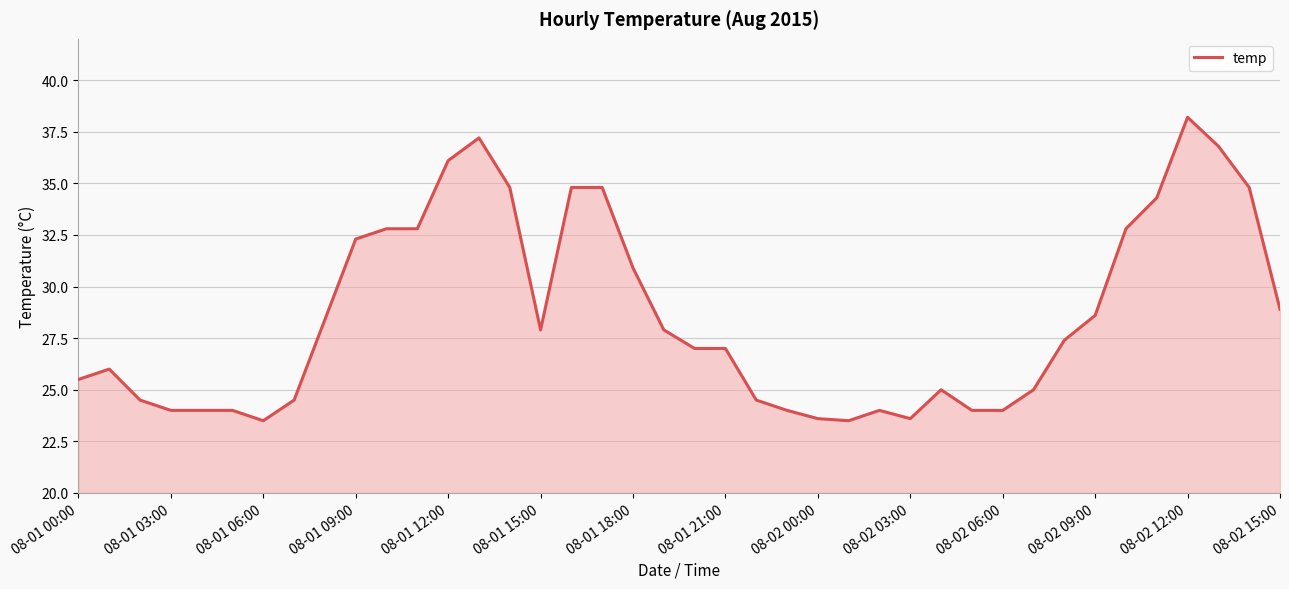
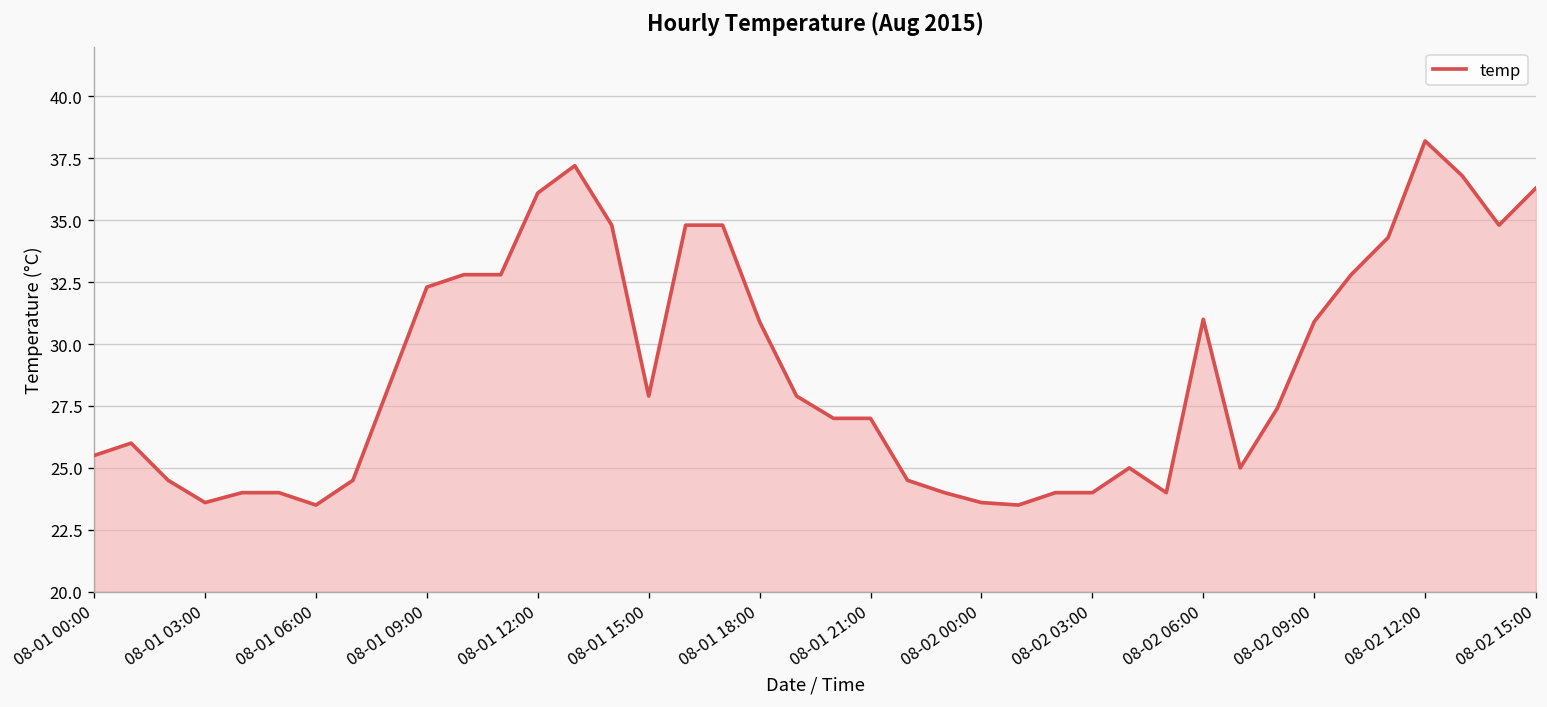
08-01 03:00: 24.0 -> 23.6
08-02 03:00: 23.6 -> 24.0
08-02 06:00: 24 -> 31
08-02 09:00: 28.6 -> 30.9
08-02 15:00: 28.9 -> 36.3
